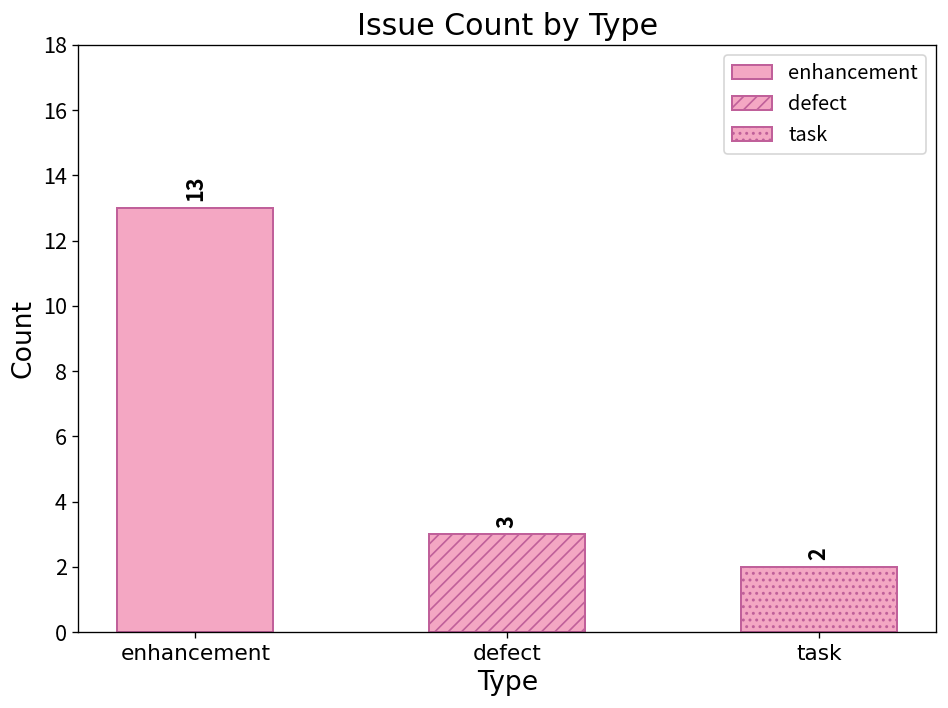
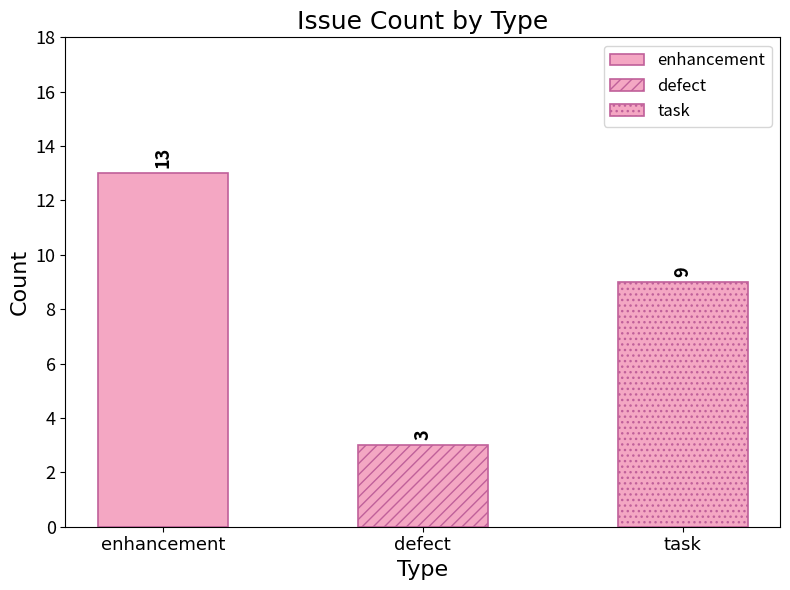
task: 2 -> 9
